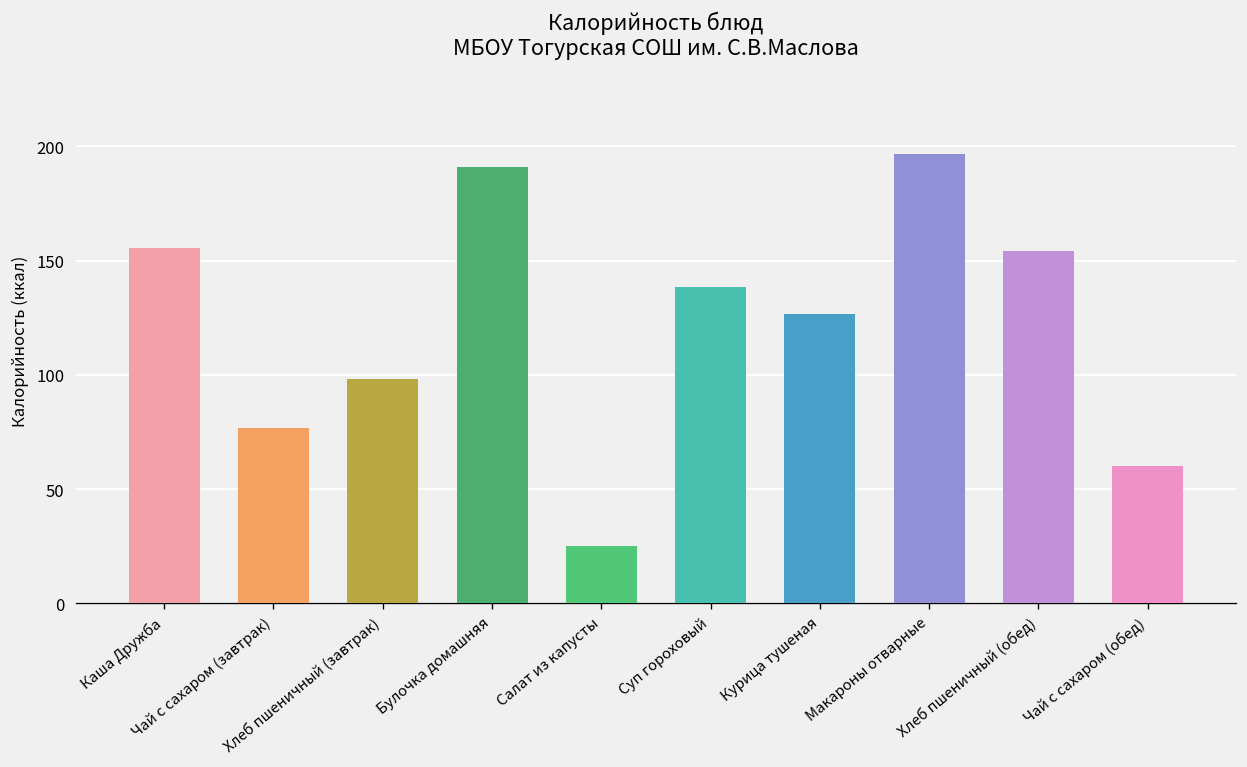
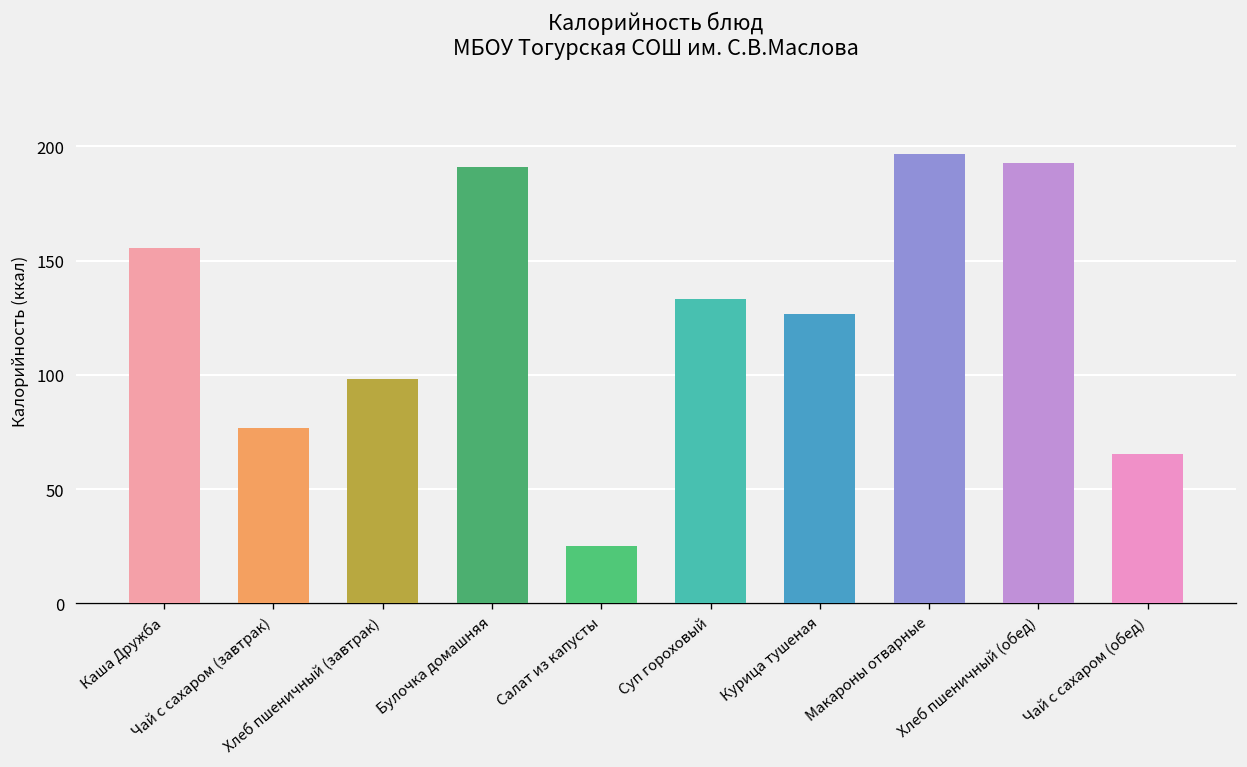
Суп гороховый: 138 -> 133
Хлеб пшеничный (обед): 154 -> 193
Чай с сахаром (обед): 60 -> 65
